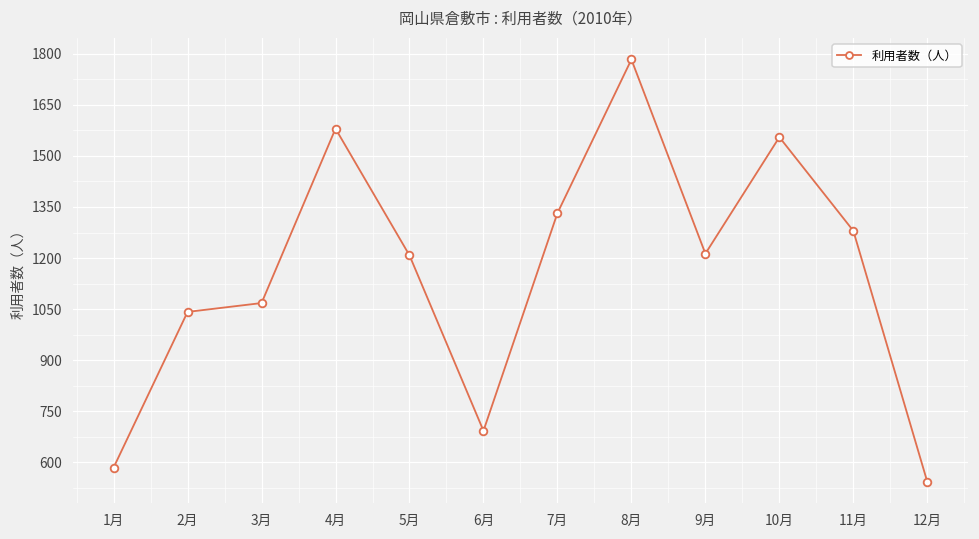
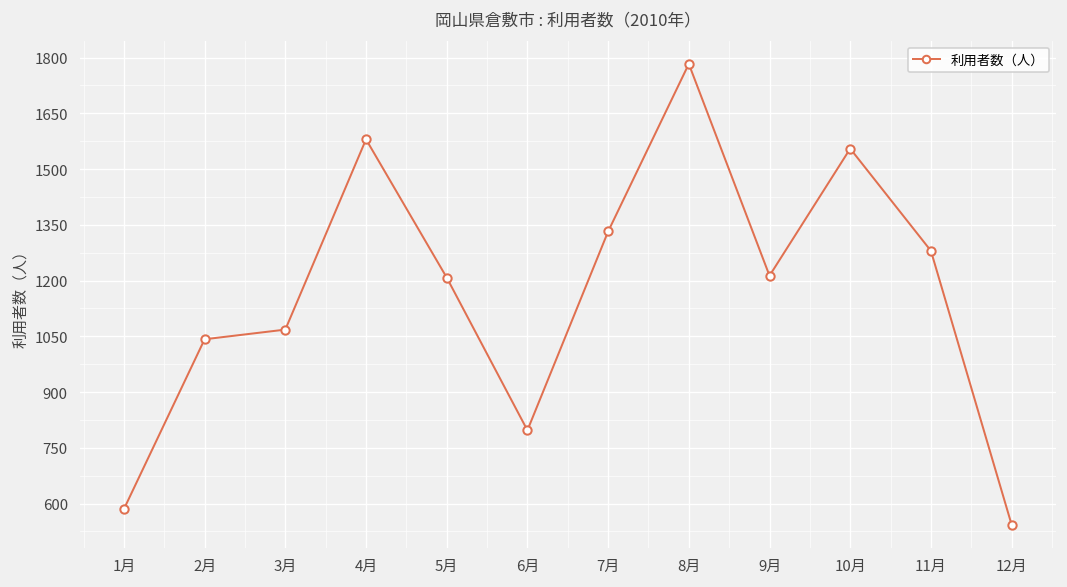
6月: 690 -> 800
